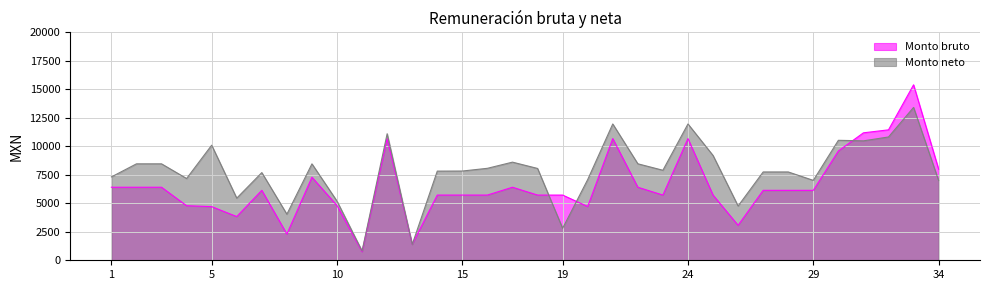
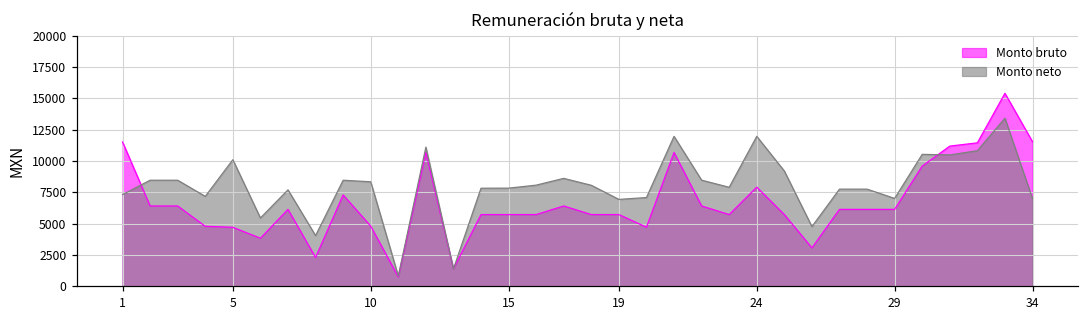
Monto bruto, 1: 6400 -> 11500
Monto neto, 10: 5200 -> 8300
Monto neto, 19: 2800 -> 6900
Monto bruto, 24: 10700 -> 7900
Monto bruto, 34: 8000 -> 11500
